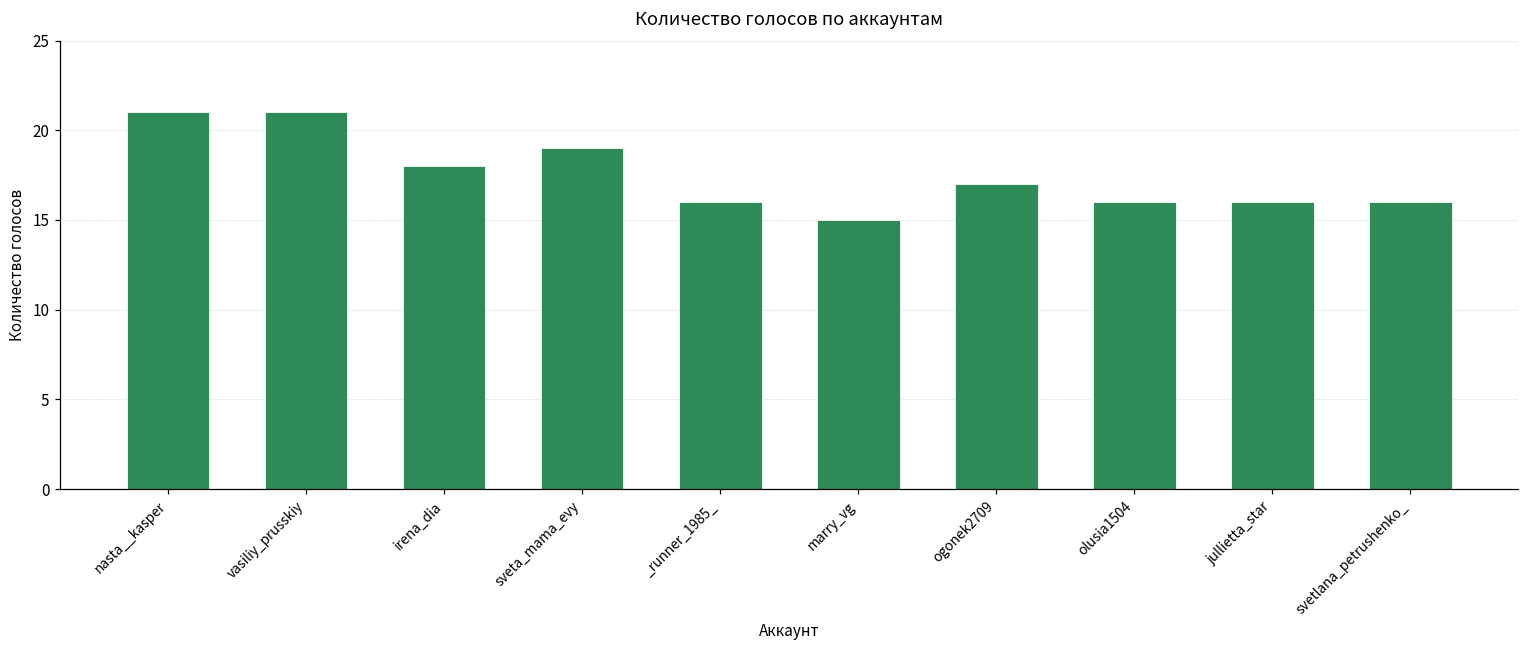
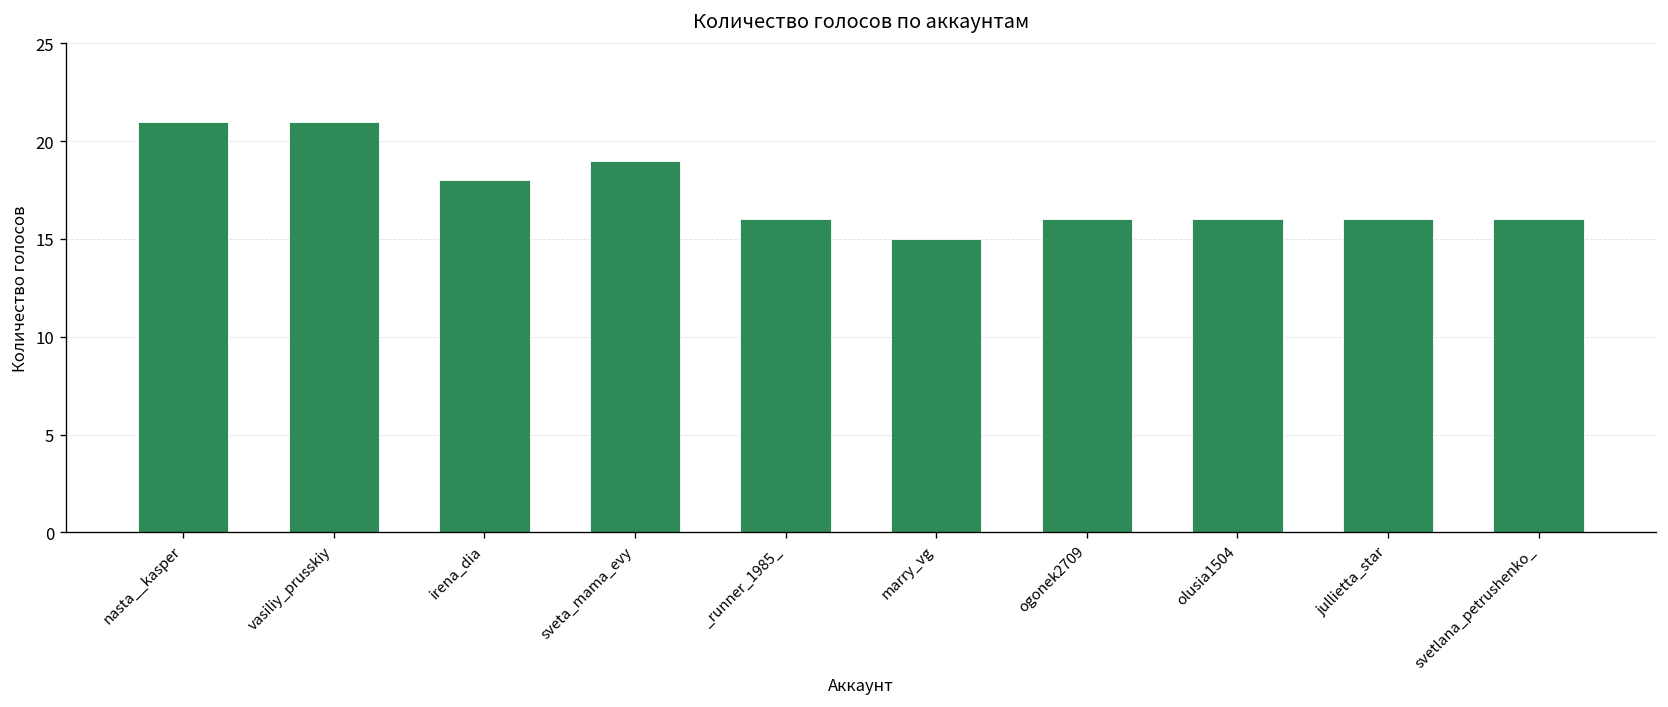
ogonek2709: 17 -> 16
